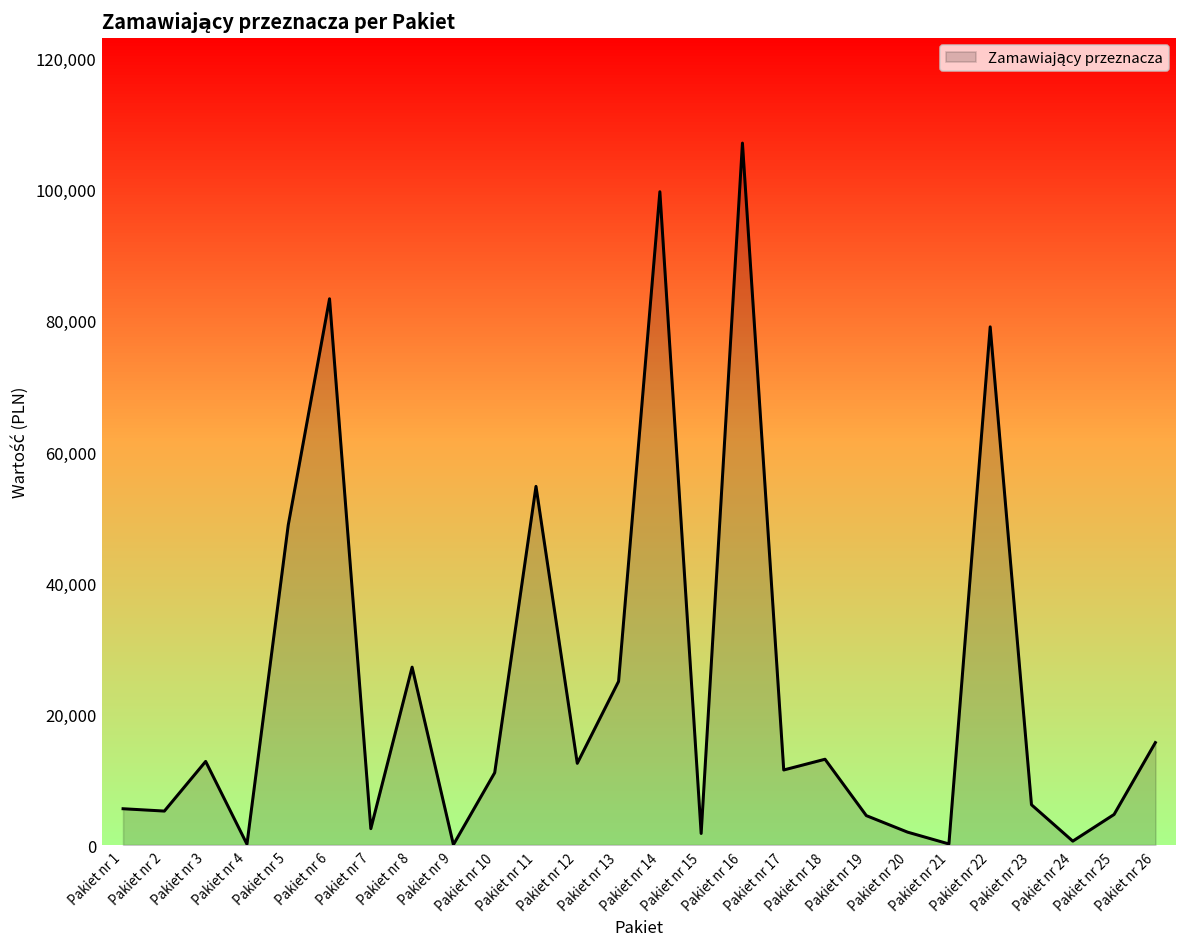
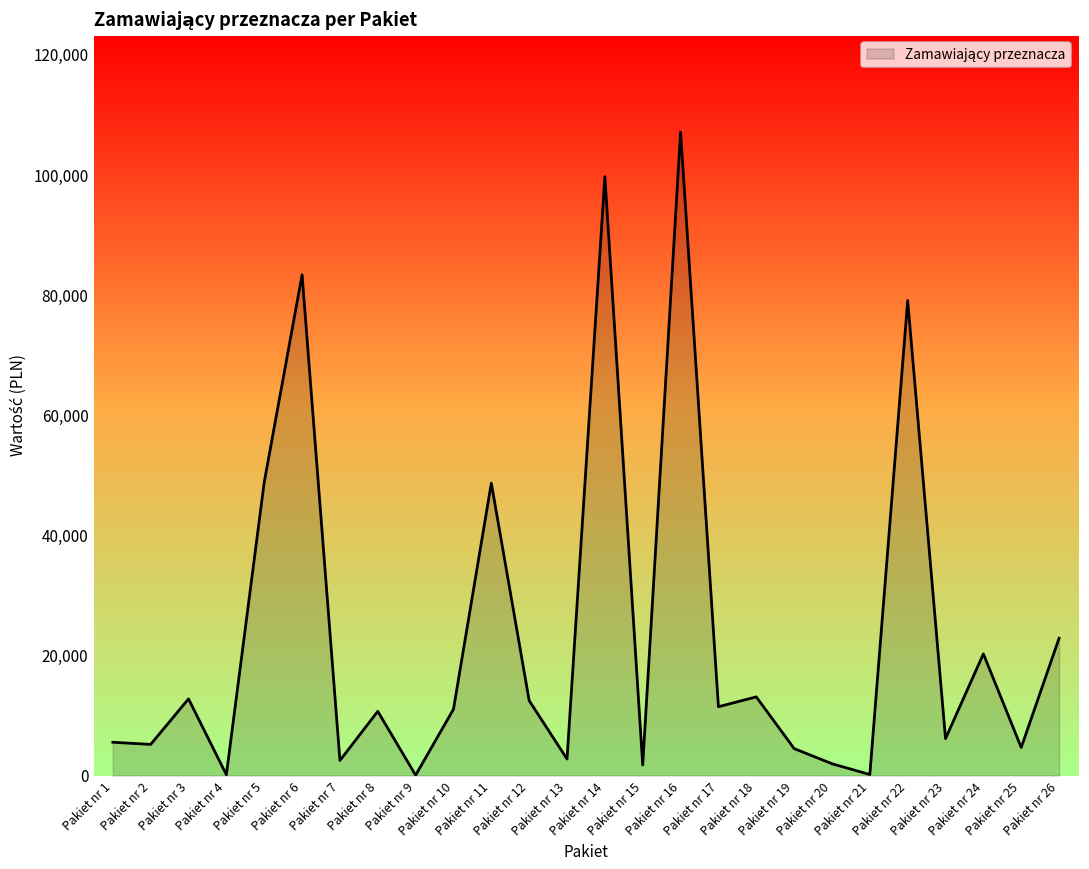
Pakiet nr 8: 27,000 -> 11,000
Pakiet nr 11: 55,000 -> 49,000
Pakiet nr 13: 25,000 -> 3,000
Pakiet nr 24: 1,000 -> 20,000
Pakiet nr 26: 16,000 -> 23,000
